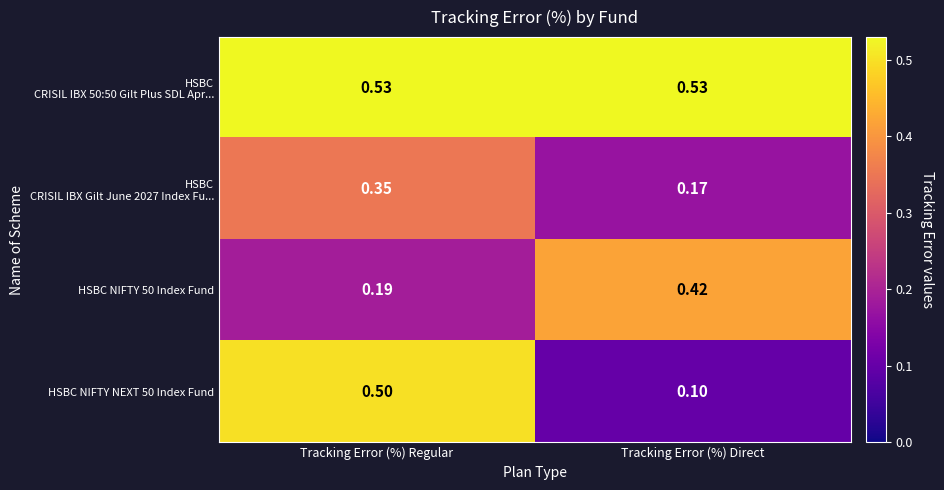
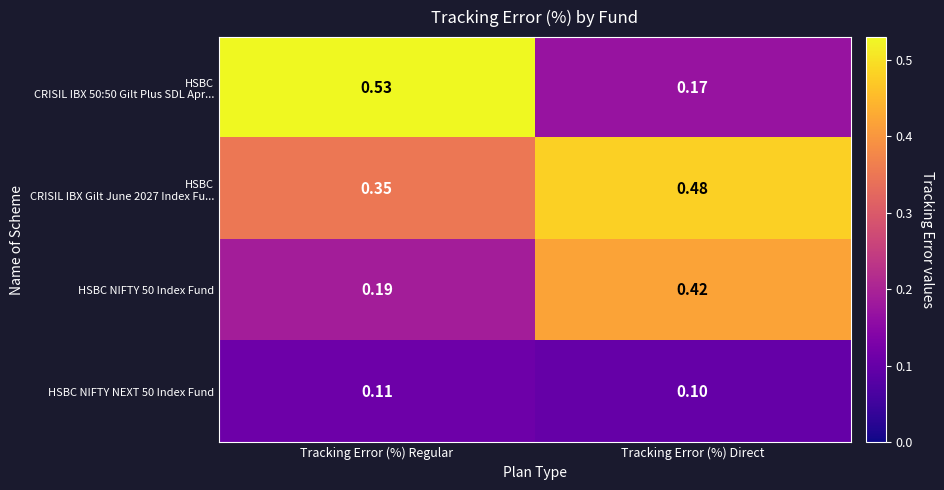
HSBC CRISIL IBX 50:50 Gilt Plus SDL Apr..., Tracking Error (%) Direct: 0.53 -> 0.17
HSBC CRISIL IBX Gilt June 2027 Index Fu..., Tracking Error (%) Direct: 0.17 -> 0.48
HSBC NIFTY NEXT 50 Index Fund, Tracking Error (%) Regular: 0.50 -> 0.11
